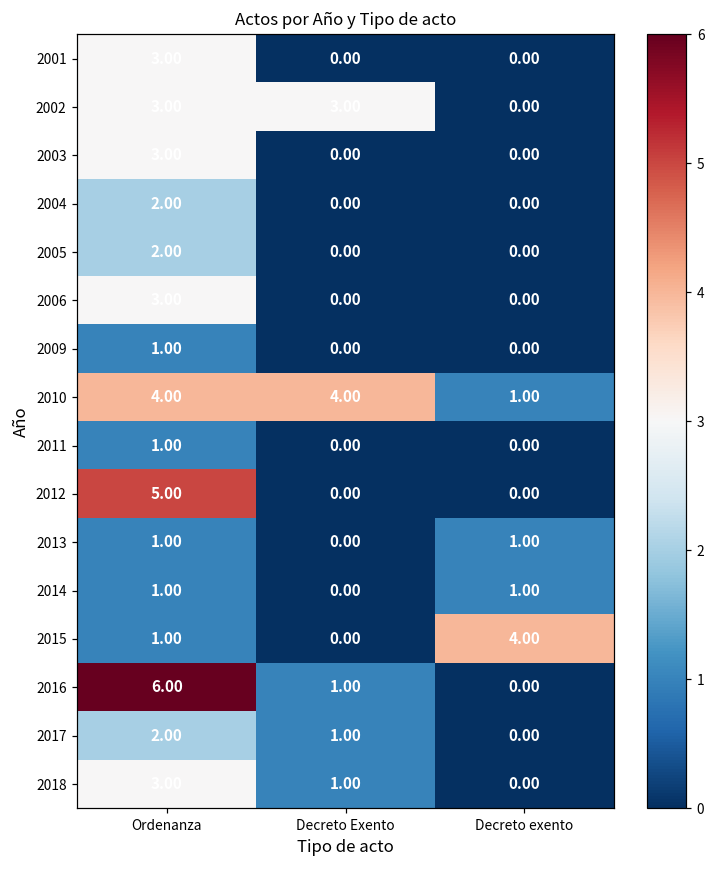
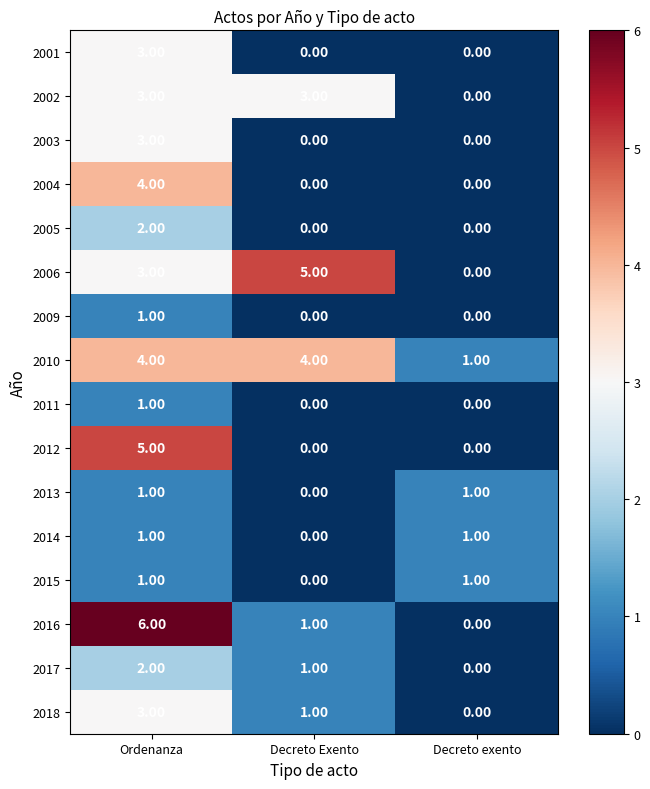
2004, Ordenanza: 2.00 -> 4.00
2006, Decreto Exento: 0.00 -> 5.00
2015, Decreto exento: 4.00 -> 1.00
